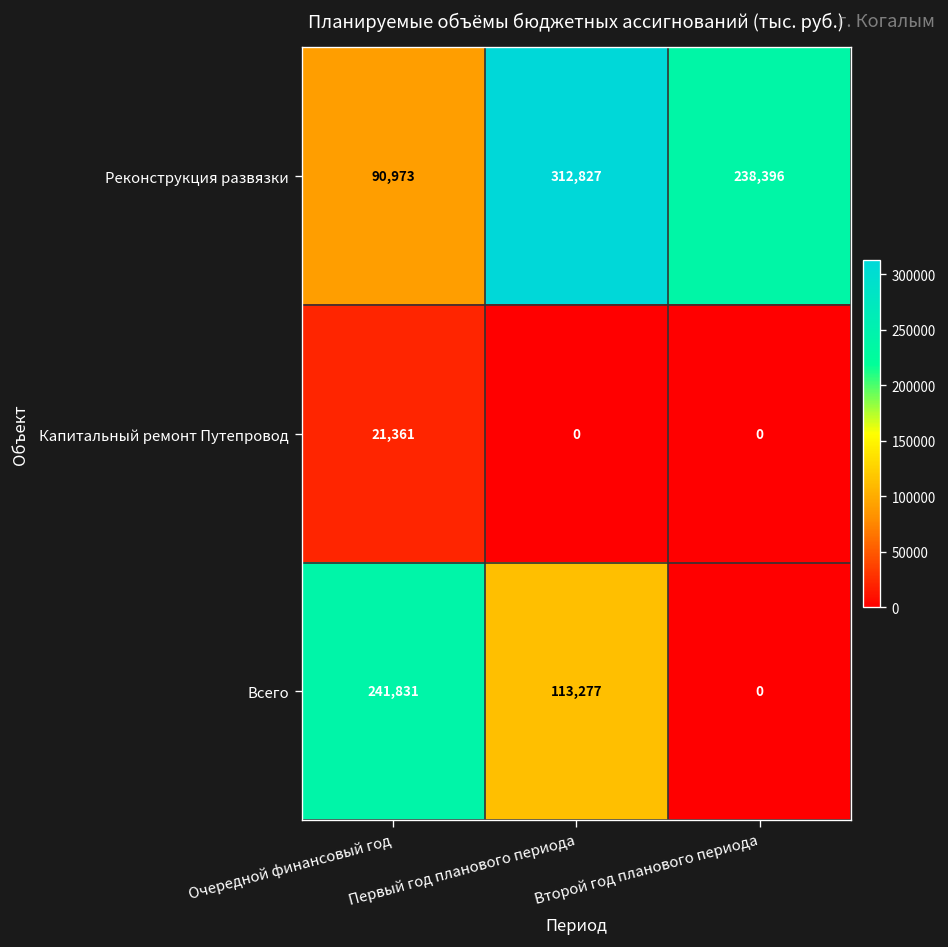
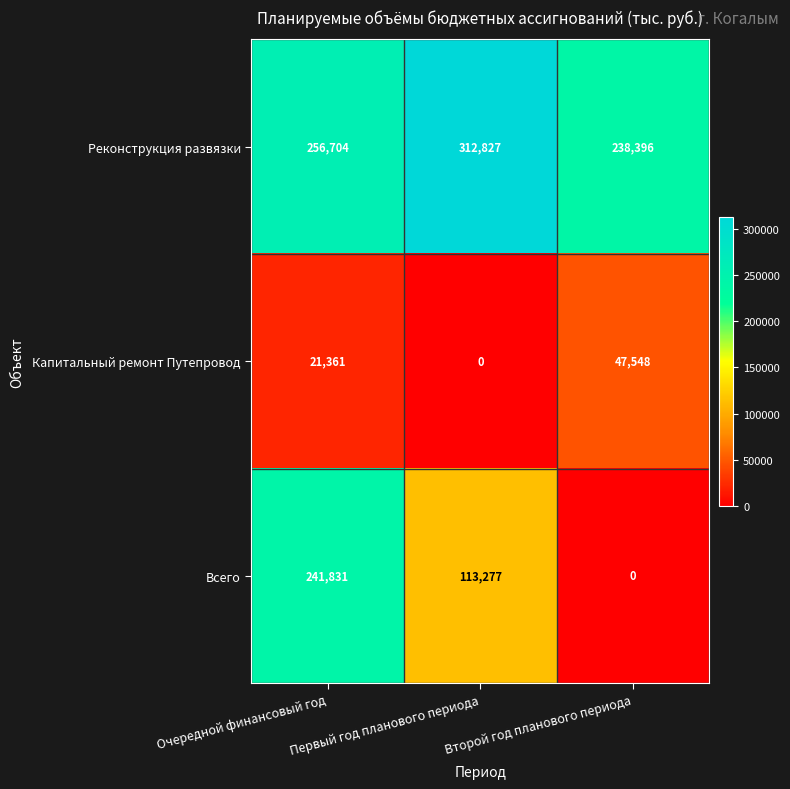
Реконструкция развязки, Очередной финансовый год: 90,973 -> 256,704
Капитальный ремонт Путепровод, Второй год планового периода: 0 -> 47,548
